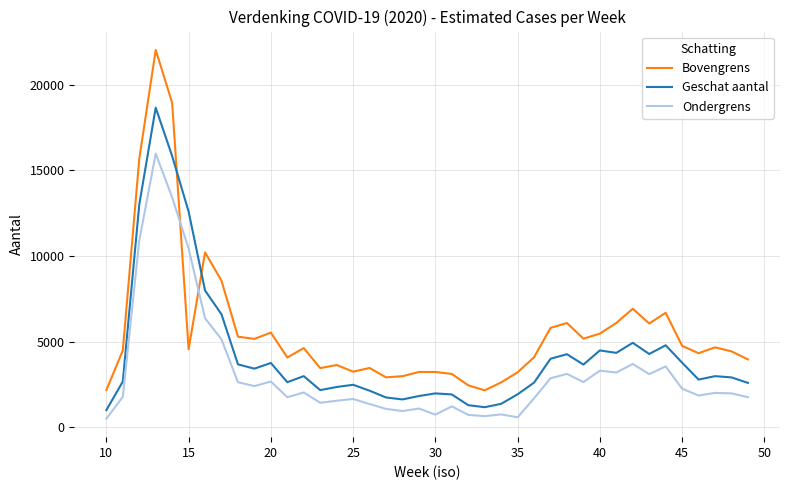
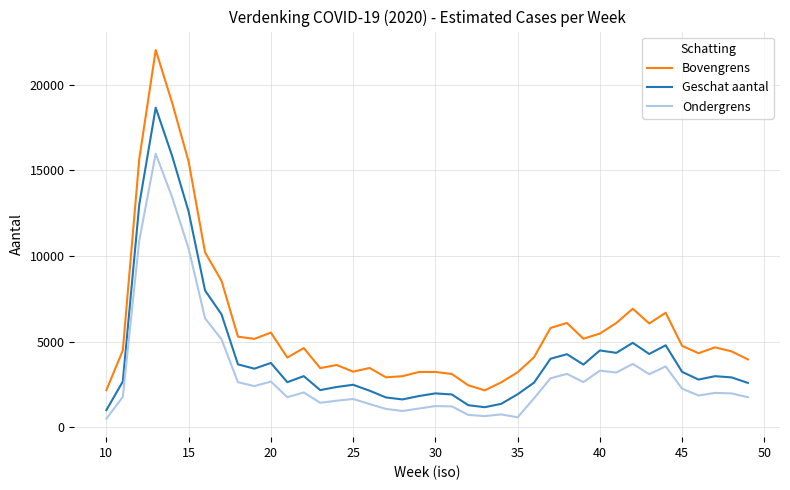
Bovengrens, 15: 4600 -> 15500
Ondergrens, 30: 700 -> 1200
Geschat aantal, 45: 3800 -> 3200
